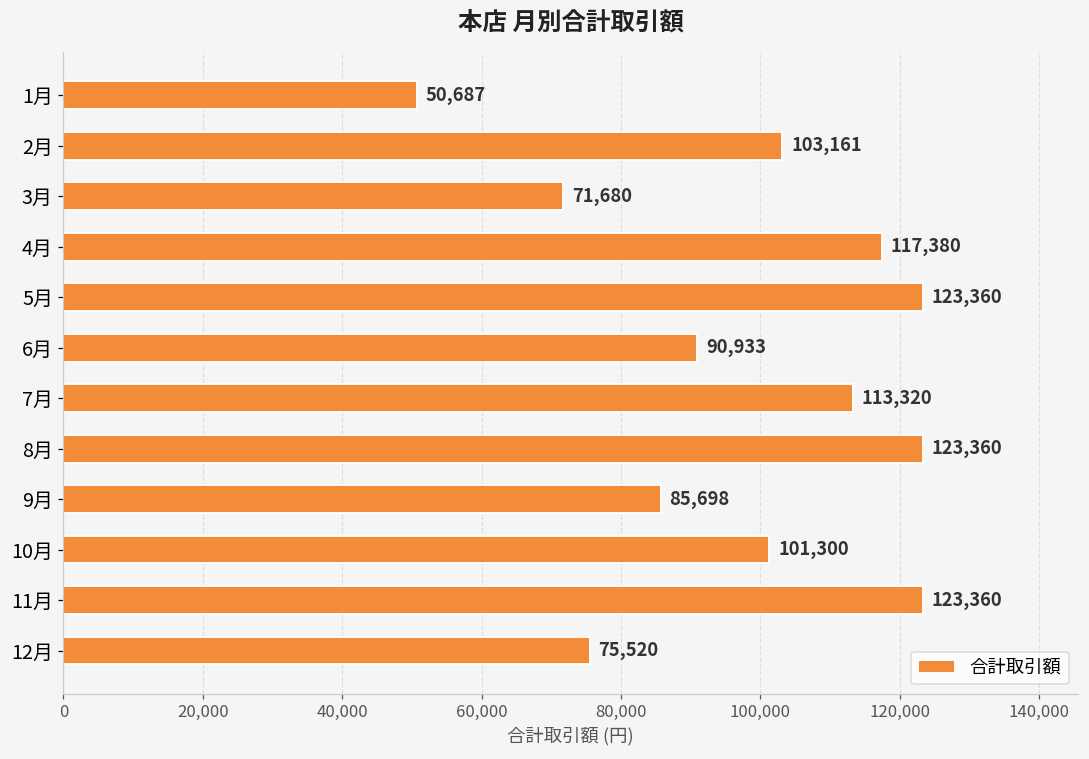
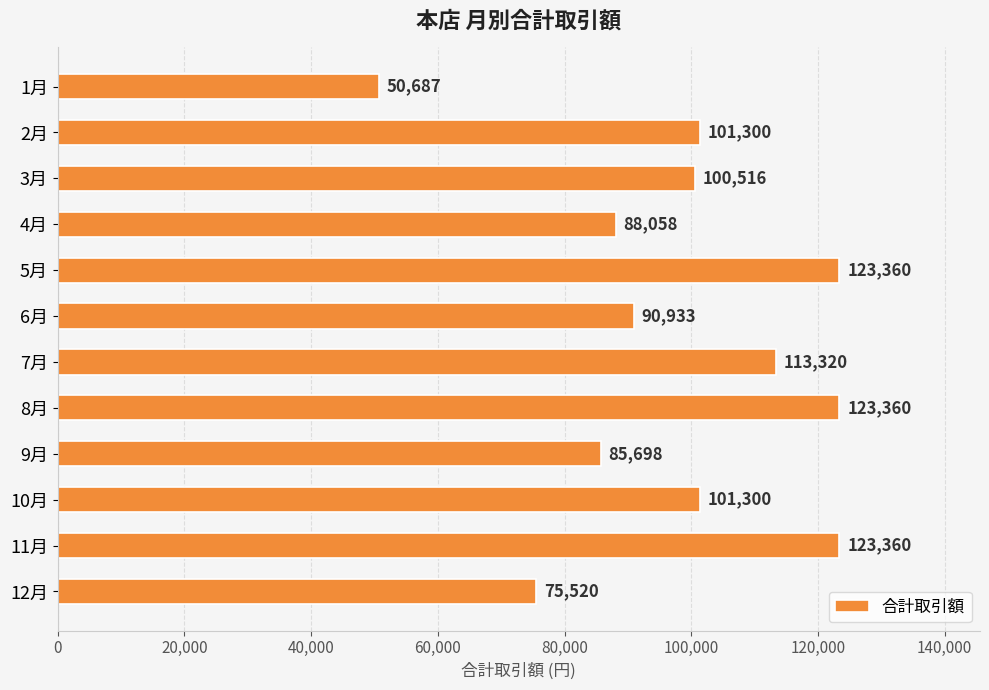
2月: 103,161 -> 101,300
3月: 71,680 -> 100,516
4月: 117,380 -> 88,058
